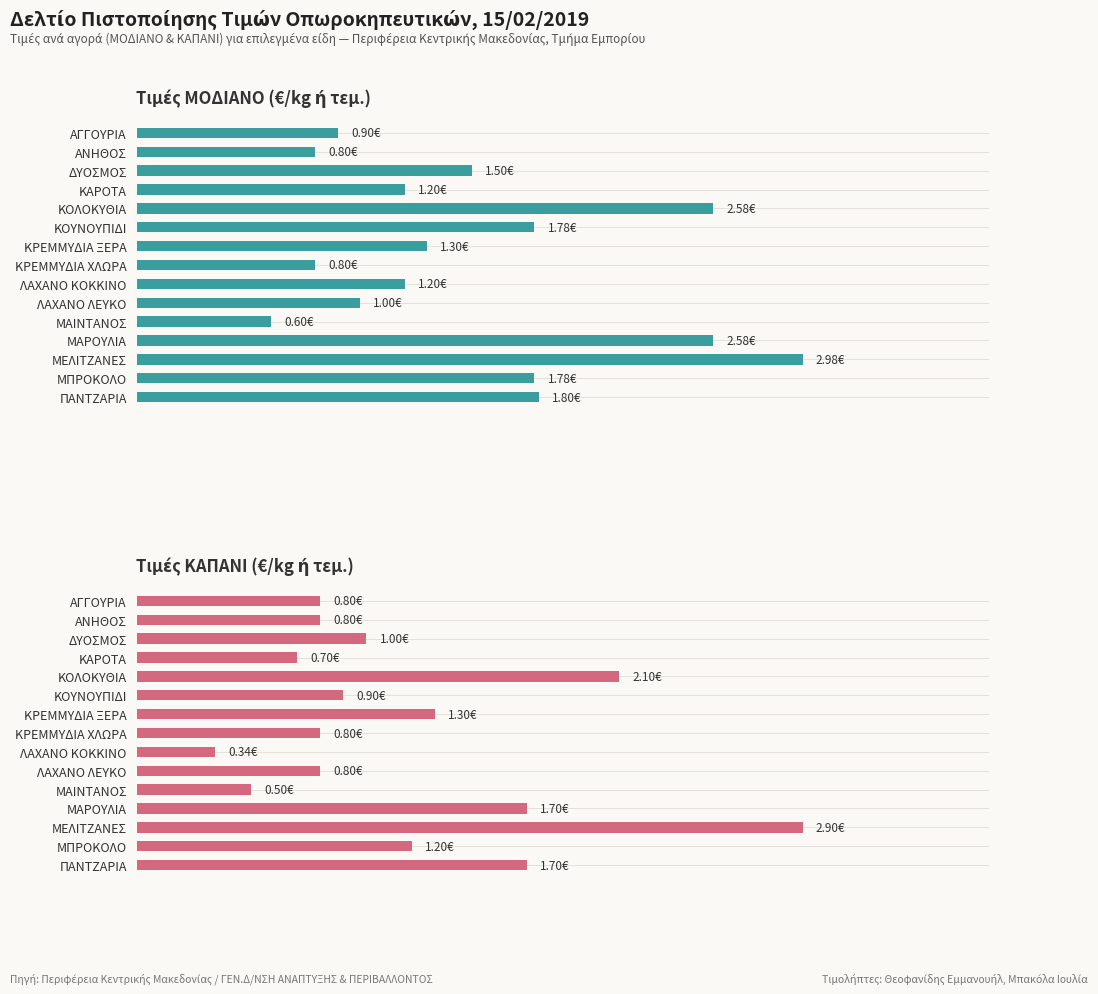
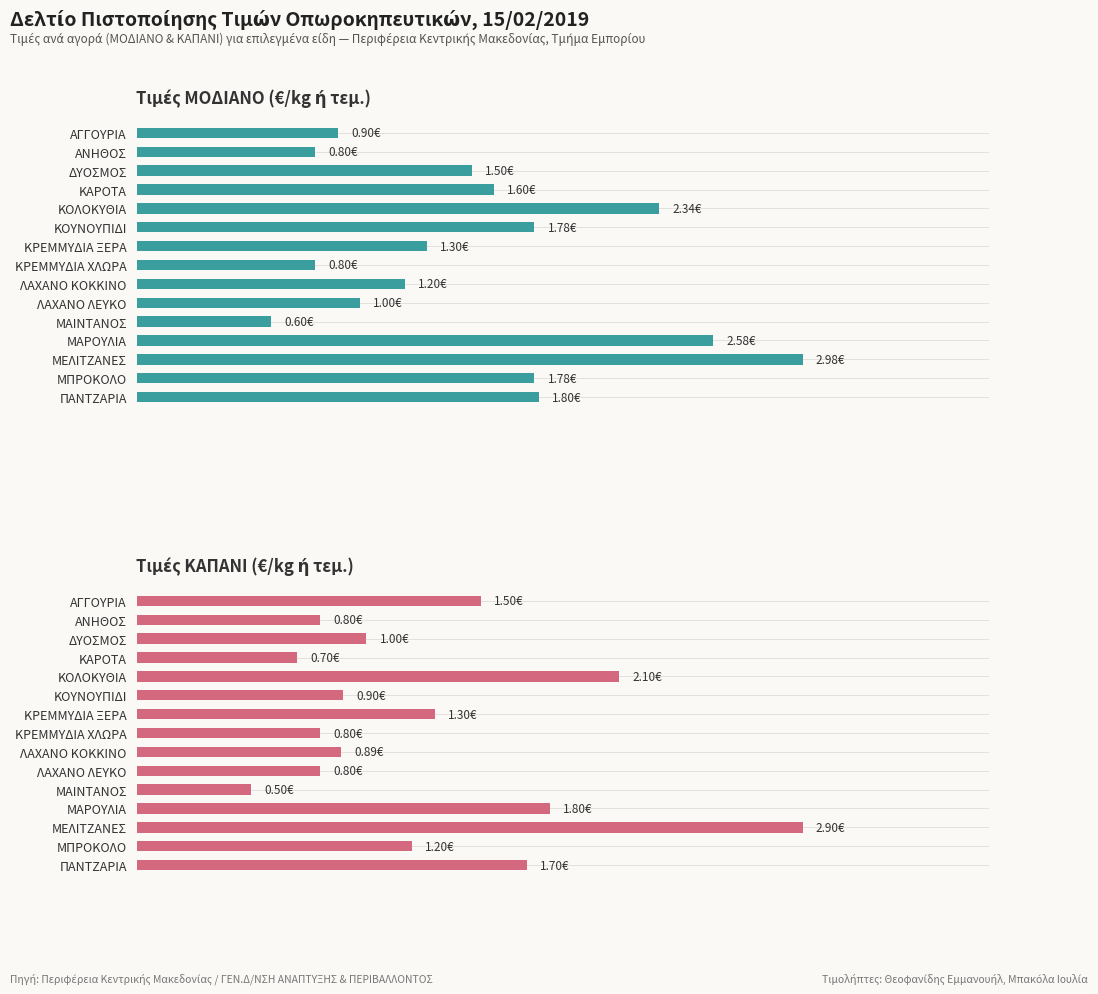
Τιμές ΜΟΔΙΑΝΟ (€/kg ή τεμ.), ΚΑΡΟΤΑ: 1.20€ -> 1.60€
Τιμές ΜΟΔΙΑΝΟ (€/kg ή τεμ.), ΚΟΛΟΚΥΘΙΑ: 2.58€ -> 2.34€
Τιμές ΚΑΠΑΝΙ (€/kg ή τεμ.), ΑΓΓΟΥΡΙΑ: 0.80€ -> 1.50€
Τιμές ΚΑΠΑΝΙ (€/kg ή τεμ.), ΛΑΧΑΝΟ ΚΟΚΚΙΝΟ: 0.34€ -> 0.89€
Τιμές ΚΑΠΑΝΙ (€/kg ή τεμ.), ΜΑΡΟΥΛΙΑ: 1.70€ -> 1.80€
